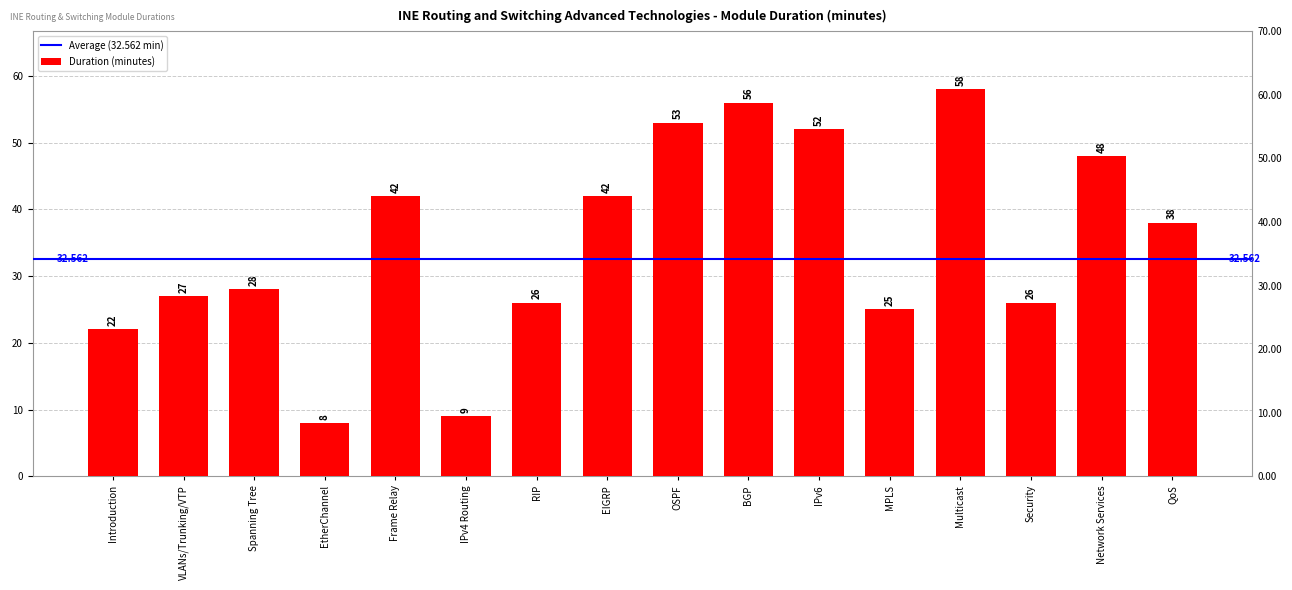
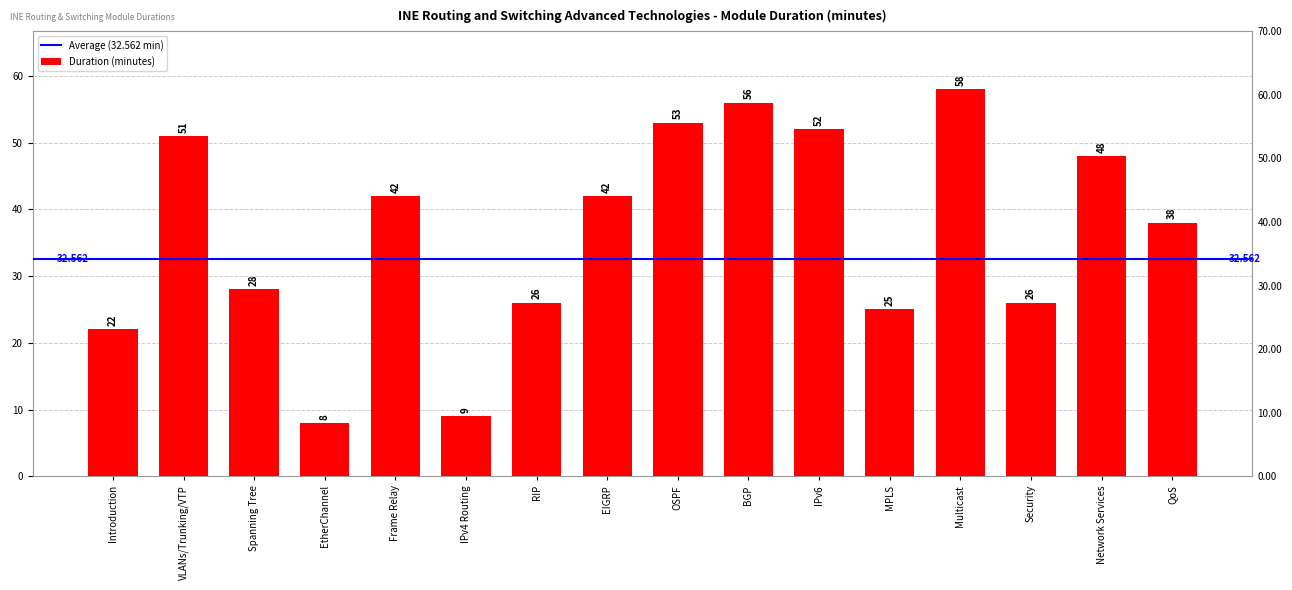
VLANs/Trunking/VTP: 27 -> 51
